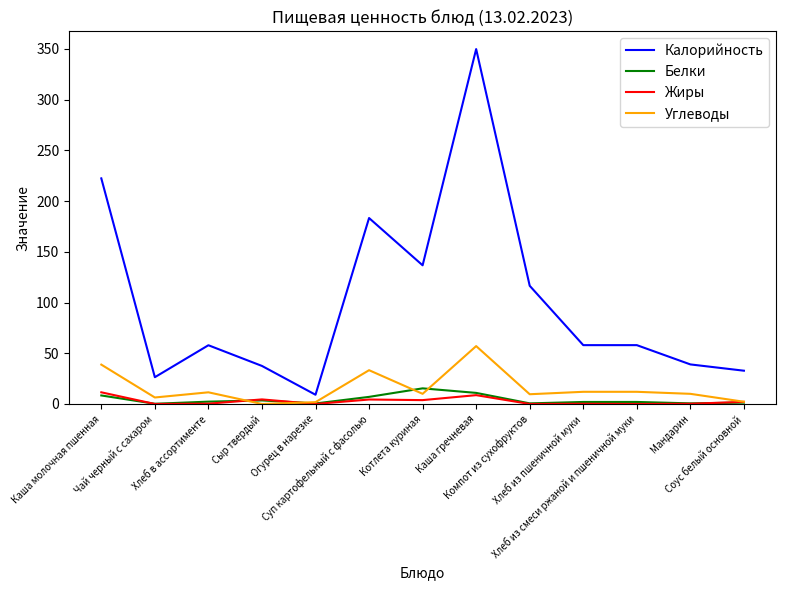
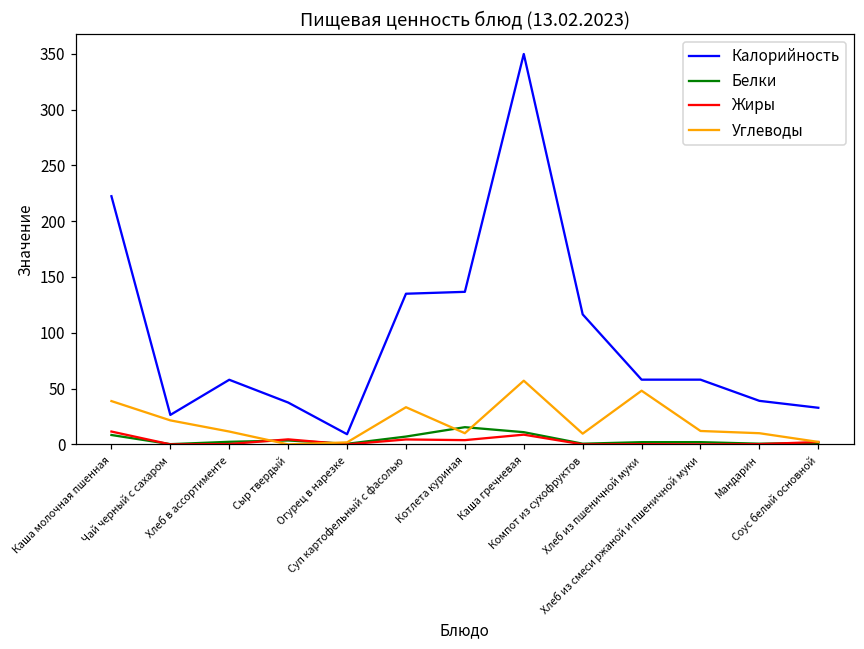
Углеводы, Чай черный с сахаром: 6 -> 22
Калорийность, Суп картофельный с фасолью: 183 -> 135
Углеводы, Хлеб из пшеничной муки: 12 -> 48
